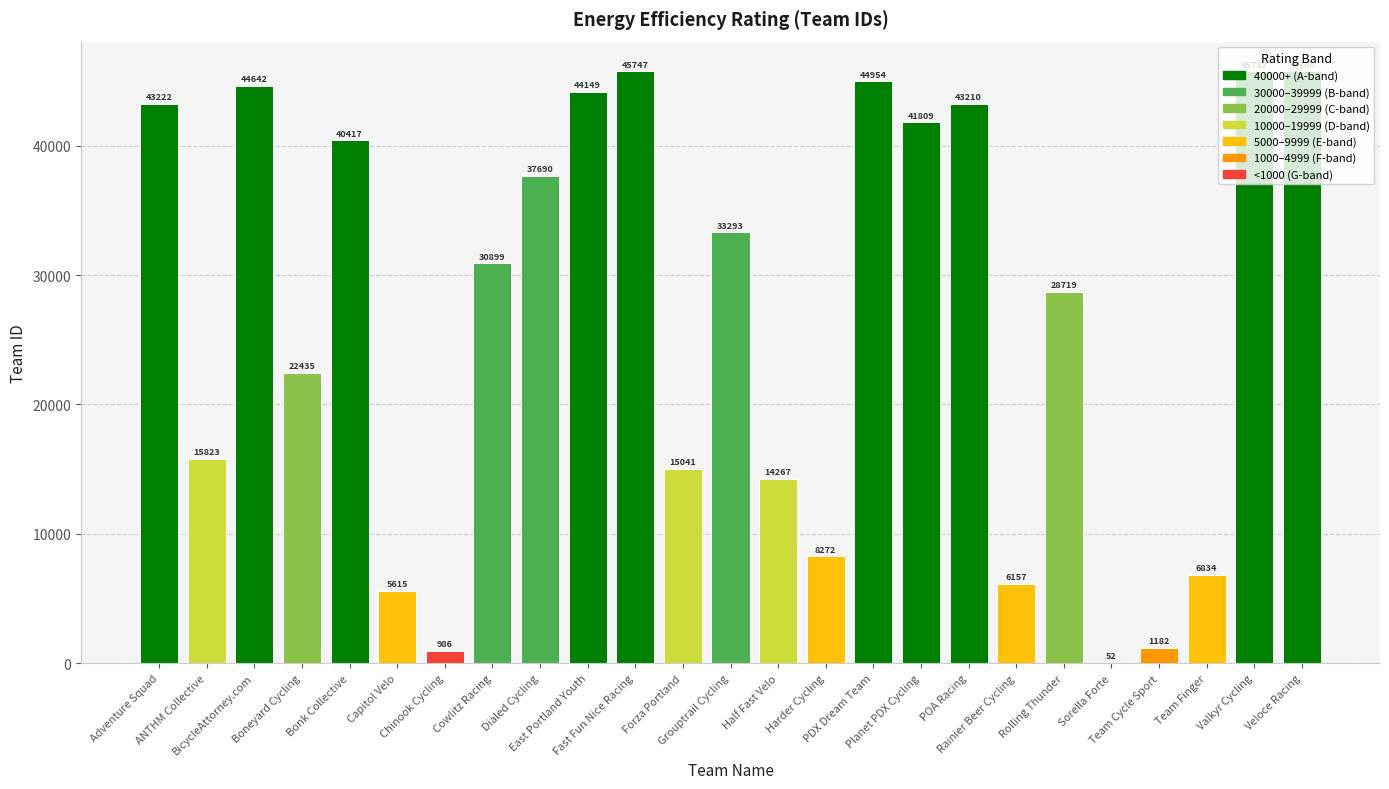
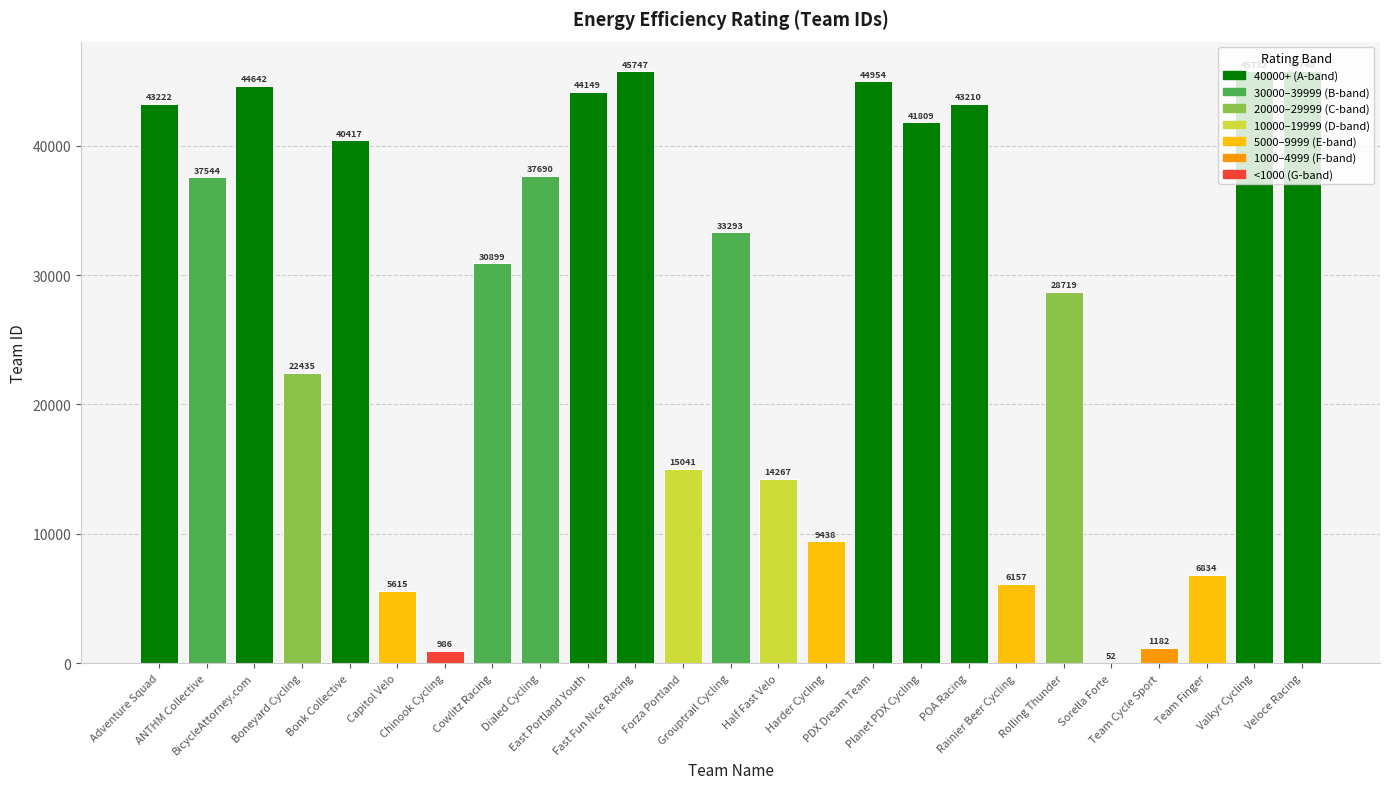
ANTHM Collective: 15823 -> 37544
Harder Cycling: 8272 -> 9438
